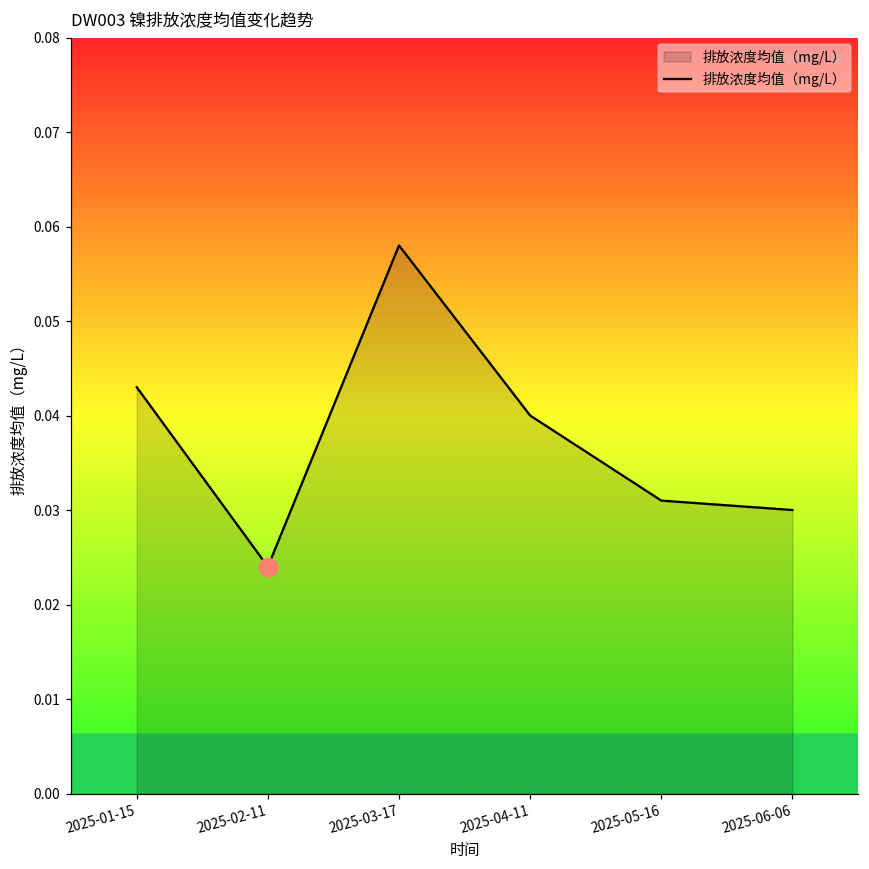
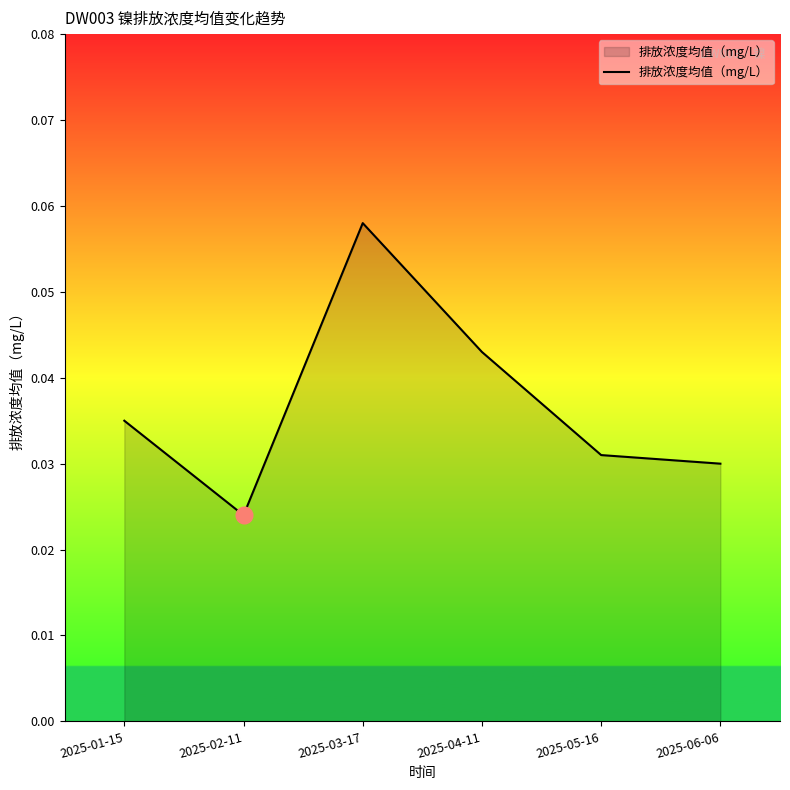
排放浓度均值（mg/L）, 2025-01-15: 0.043 -> 0.035
排放浓度均值（mg/L）, 2025-04-11: 0.040 -> 0.043
